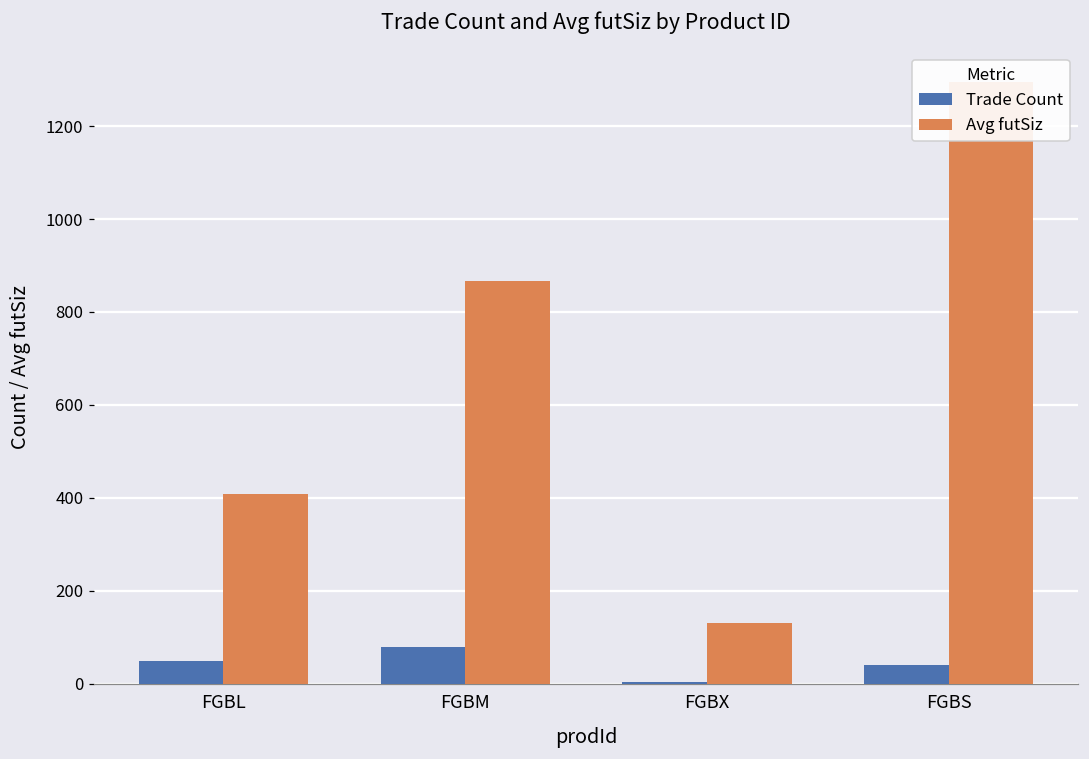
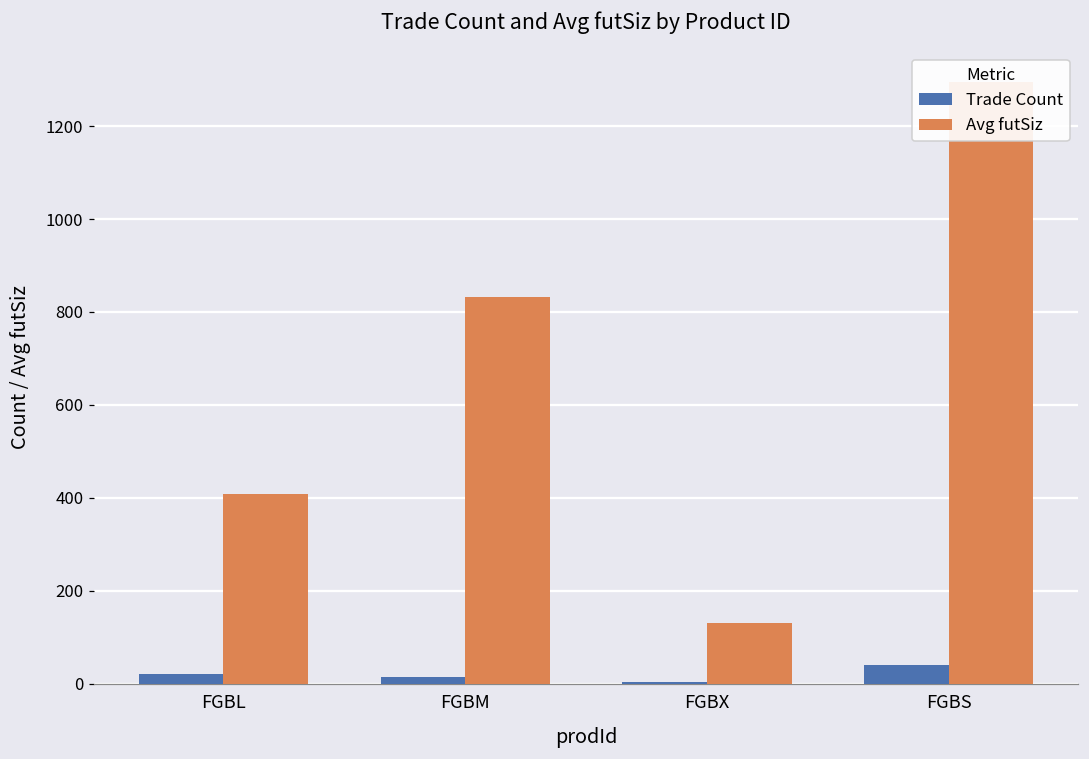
Trade Count, FGBL: 50 -> 20
Trade Count, FGBM: 80 -> 20
Avg futSiz, FGBM: 870 -> 830
